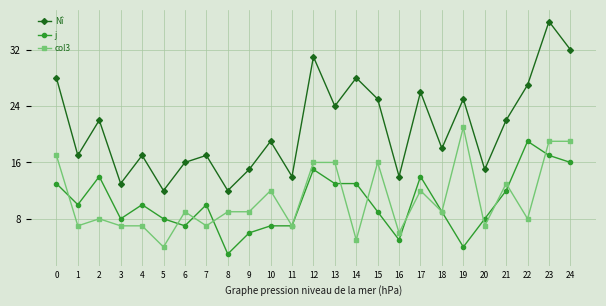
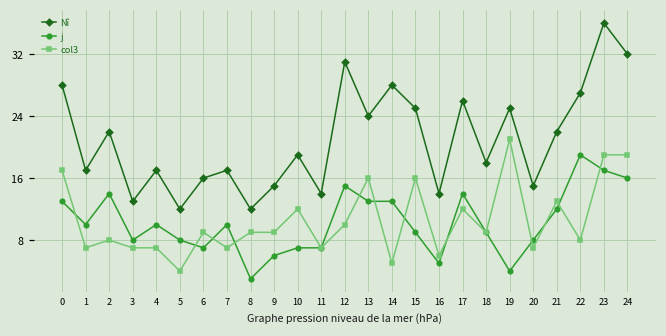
col3, 12: 16 -> 10
